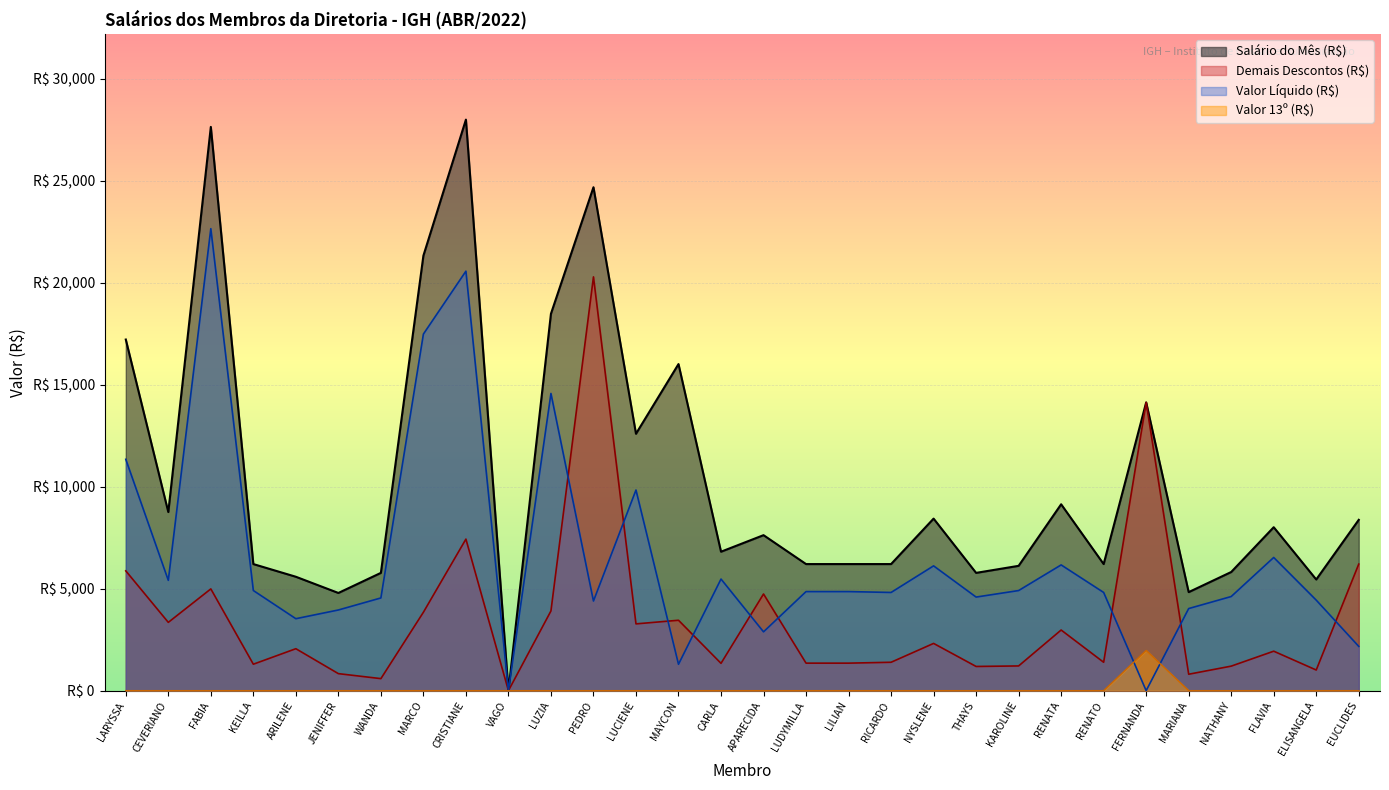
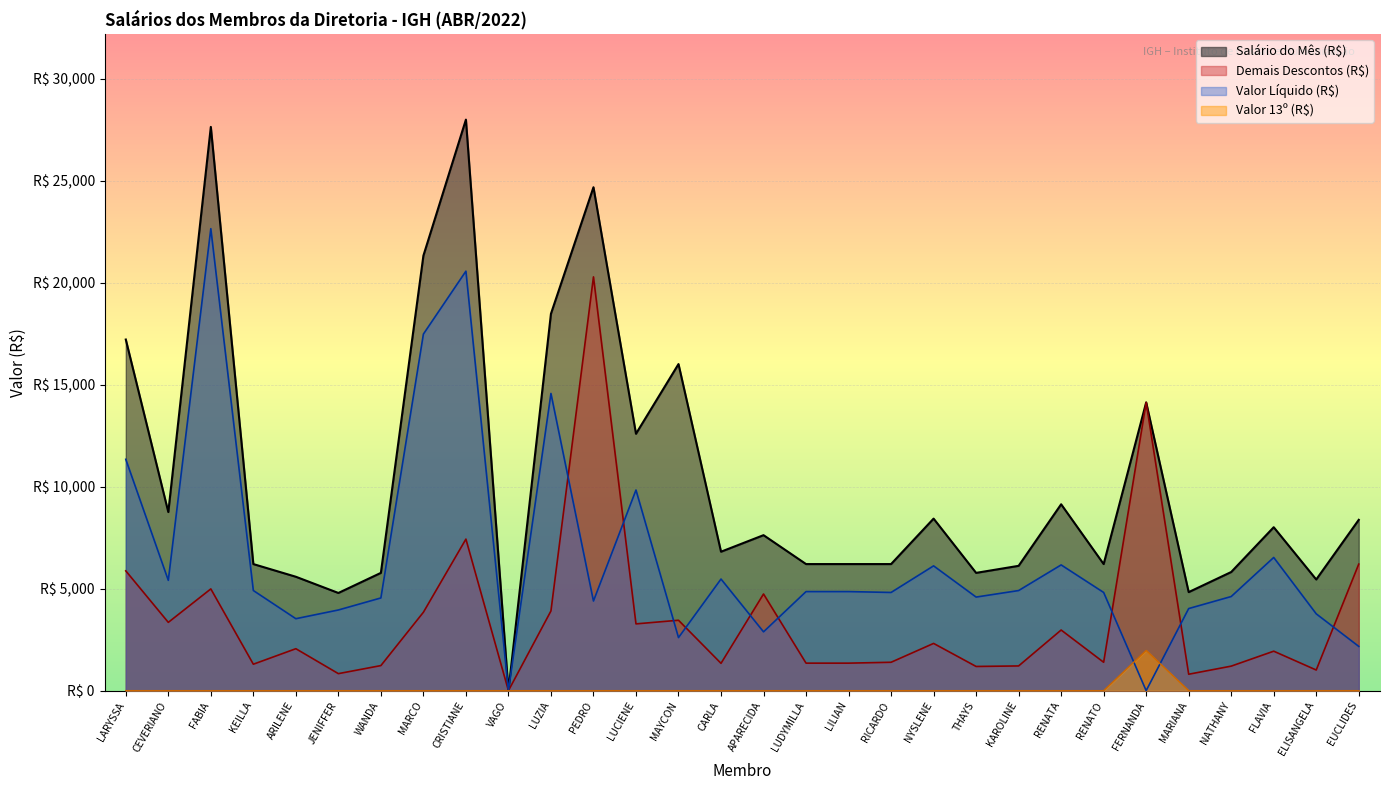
Demais Descontos (R$), WANDA: R$ 600 -> R$ 1,200
Valor Líquido (R$), MAYCON: R$ 1,300 -> R$ 2,600
Valor Líquido (R$), ELISANGELA: R$ 4,400 -> R$ 3,800
